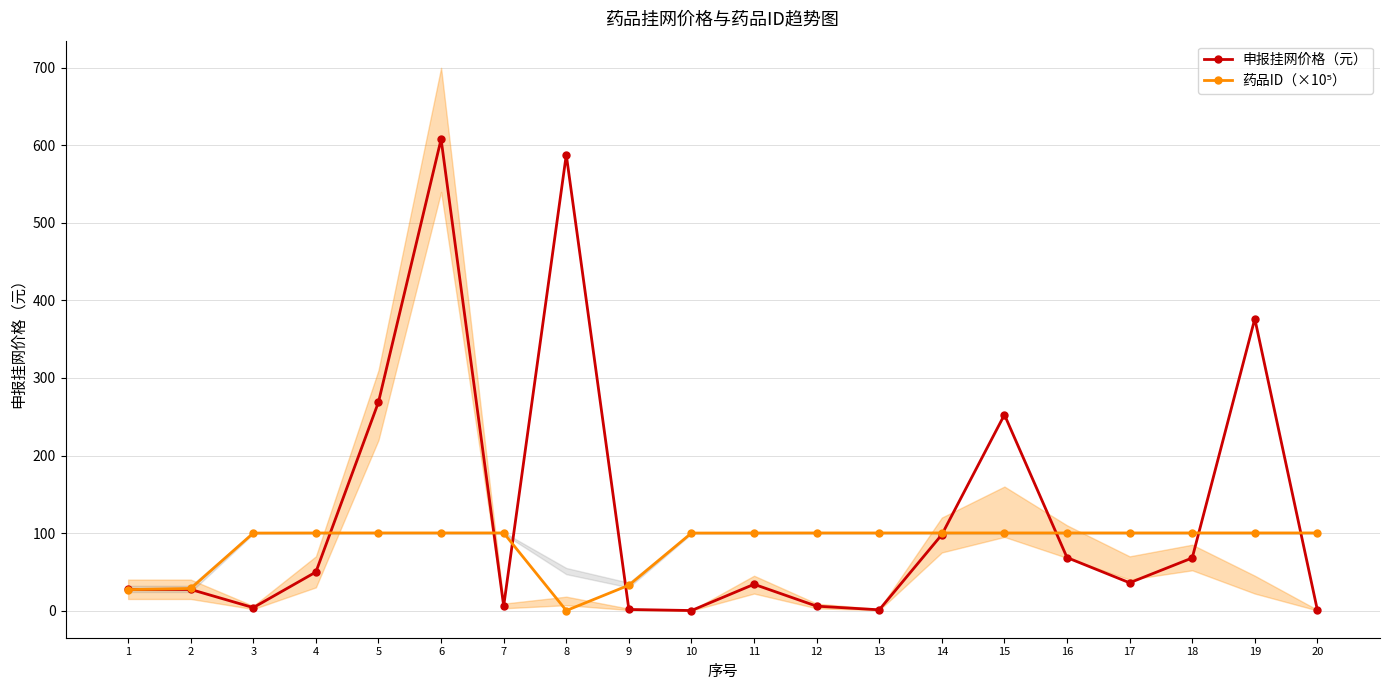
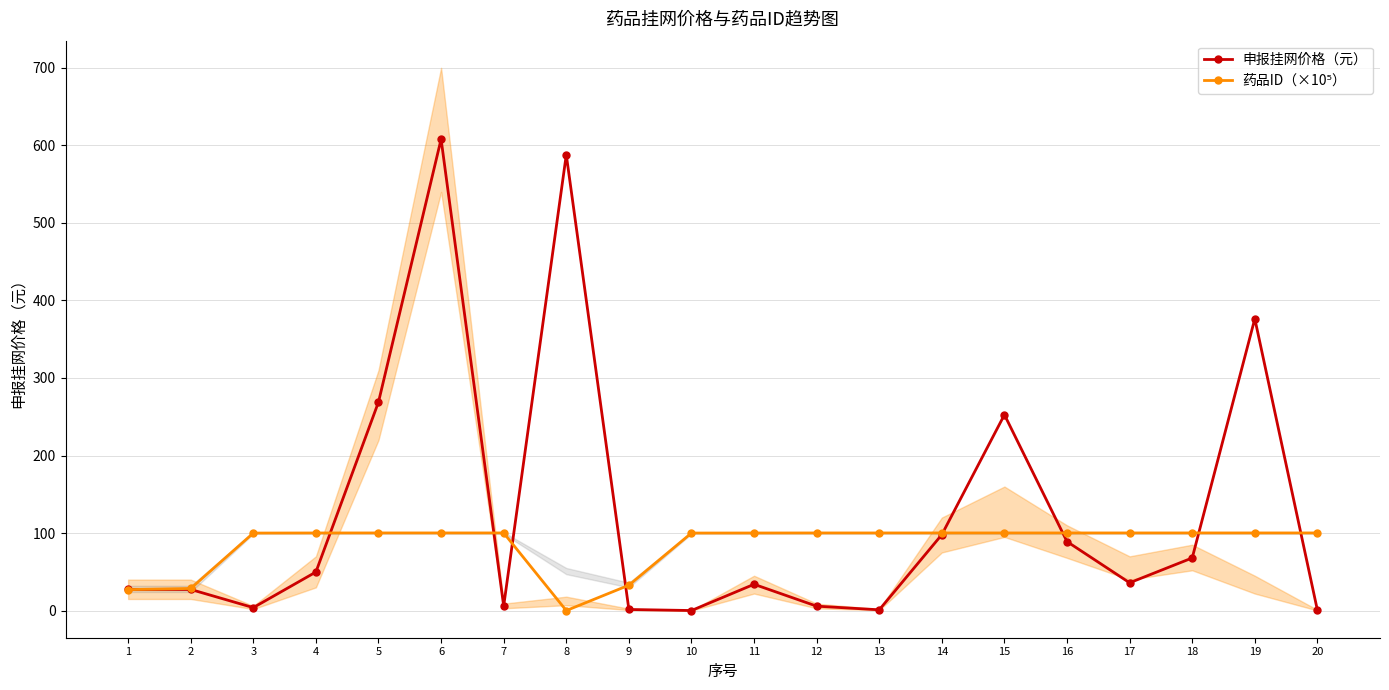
申报挂网价格（元）, 16: 70 -> 90
